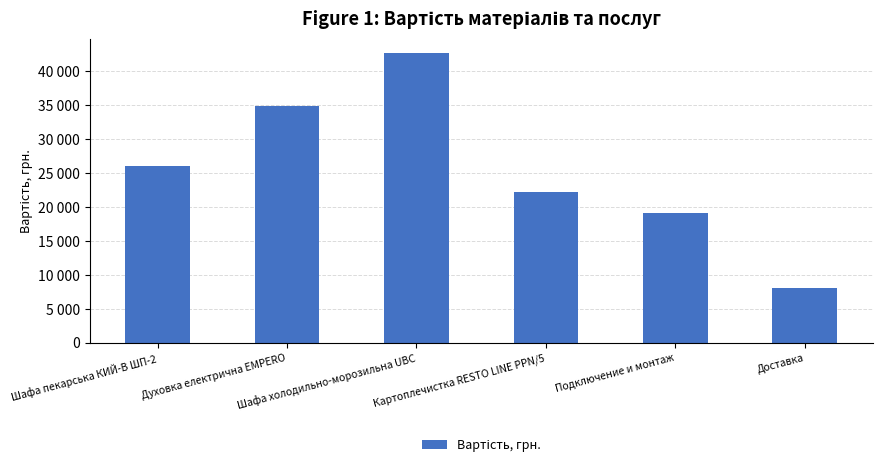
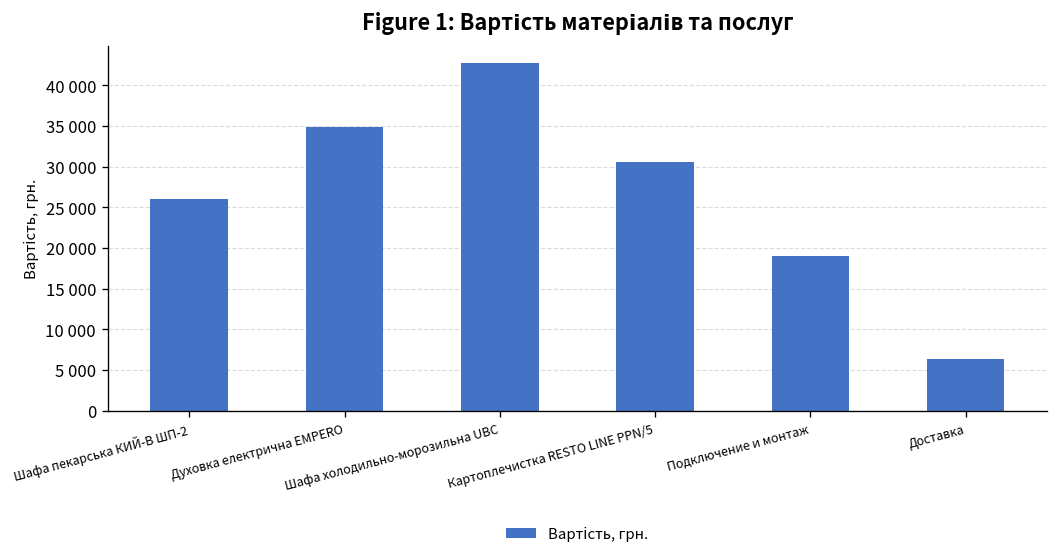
Картоплечистка RESTO LINE PPN/5: 22000 -> 31000
Доставка: 8000 -> 6000
